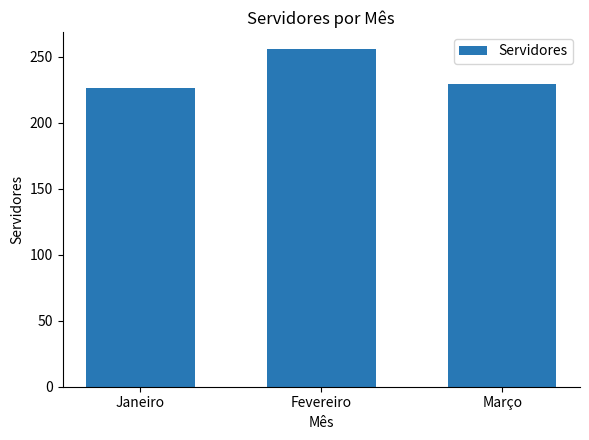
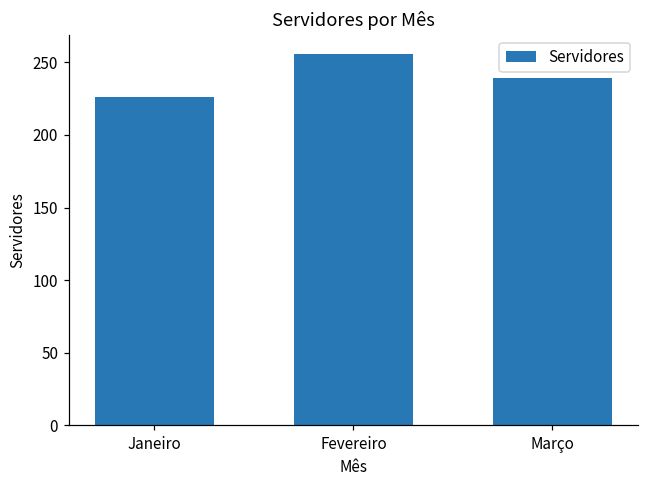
Março: 229 -> 239
